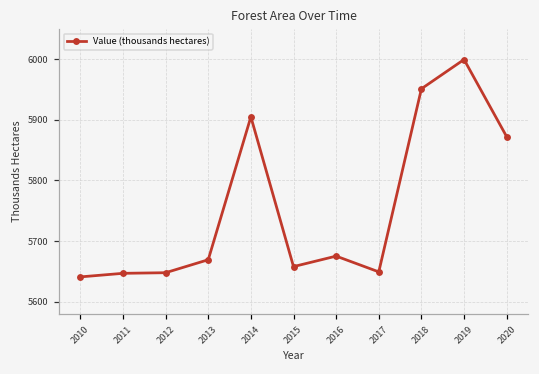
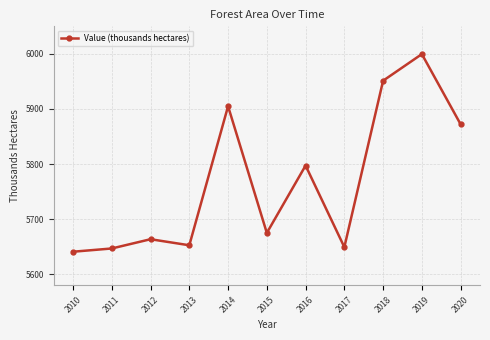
2012: 5650 -> 5660
2013: 5670 -> 5650
2015: 5660 -> 5680
2016: 5680 -> 5800
